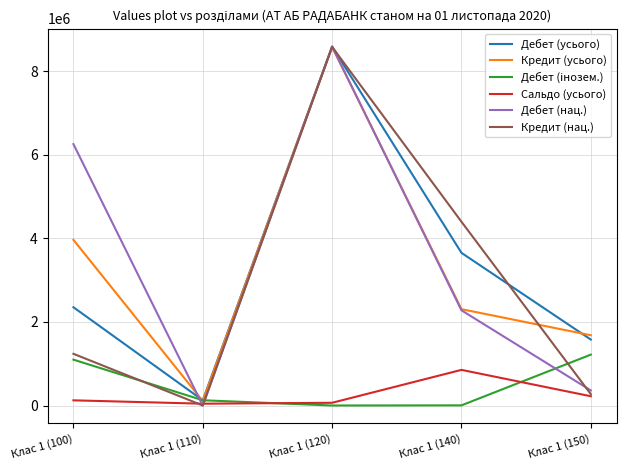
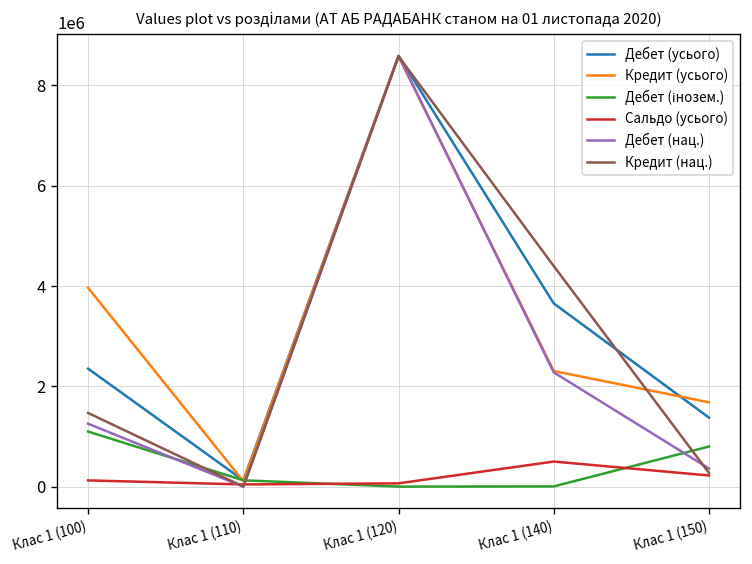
Дебет (нац.), Клас 1 (100): 6300000 -> 1300000
Кредит (нац.), Клас 1 (100): 1200000 -> 1500000
Сальдо (усього), Клас 1 (140): 900000 -> 500000
Дебет (усього), Клас 1 (150): 1600000 -> 1400000
Дебет (інозем.), Клас 1 (150): 1200000 -> 800000
